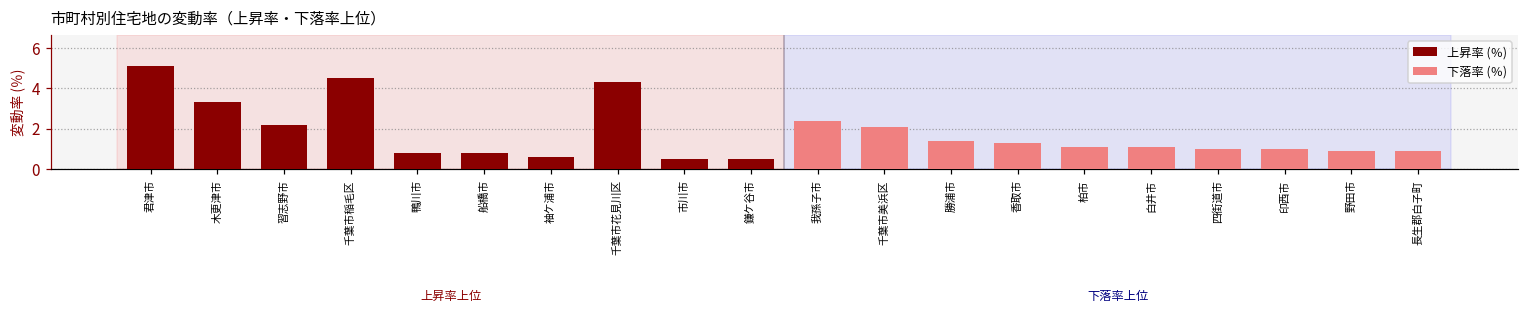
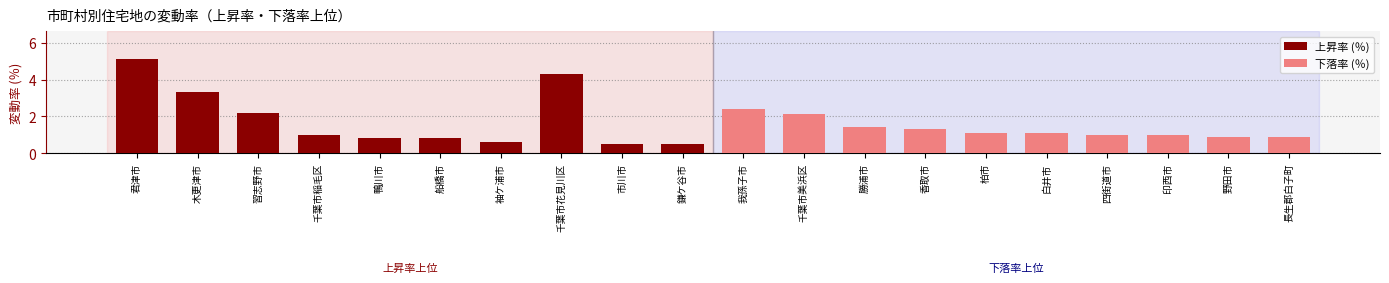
上昇率 (％), 千葉市稲毛区: 4.5 -> 1.0
